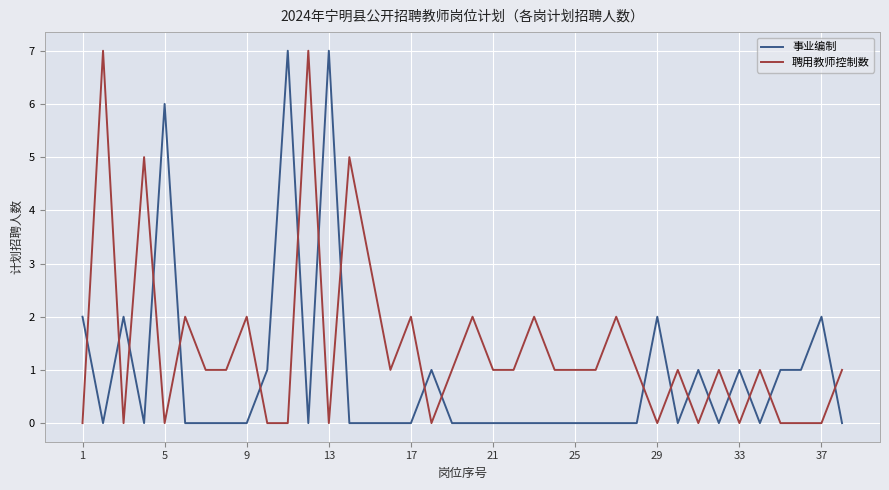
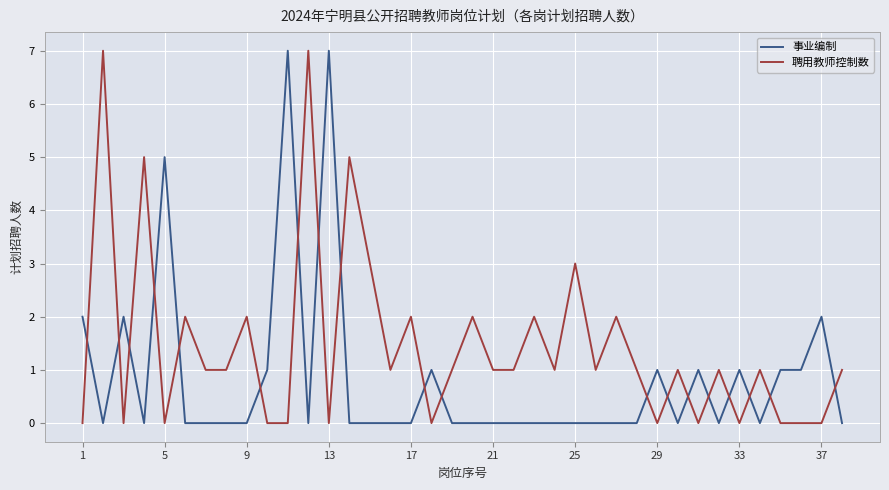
事业编制, 5: 6 -> 5
聘用教师控制数, 25: 1 -> 3
事业编制, 29: 2 -> 1
